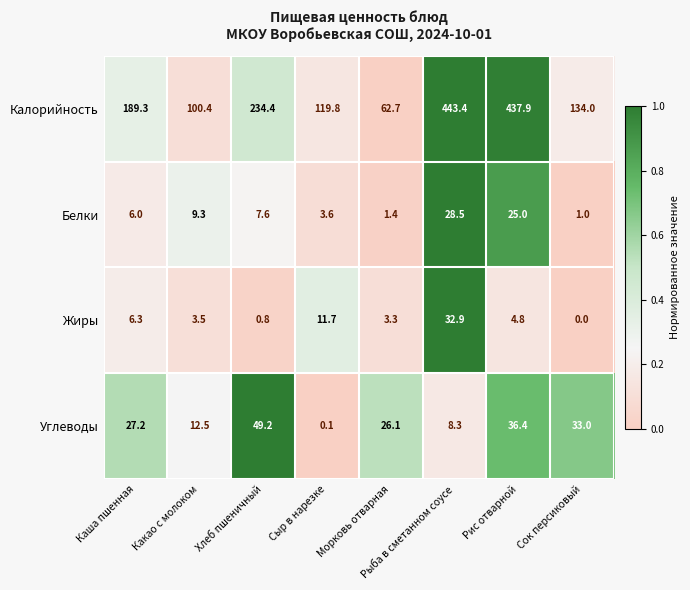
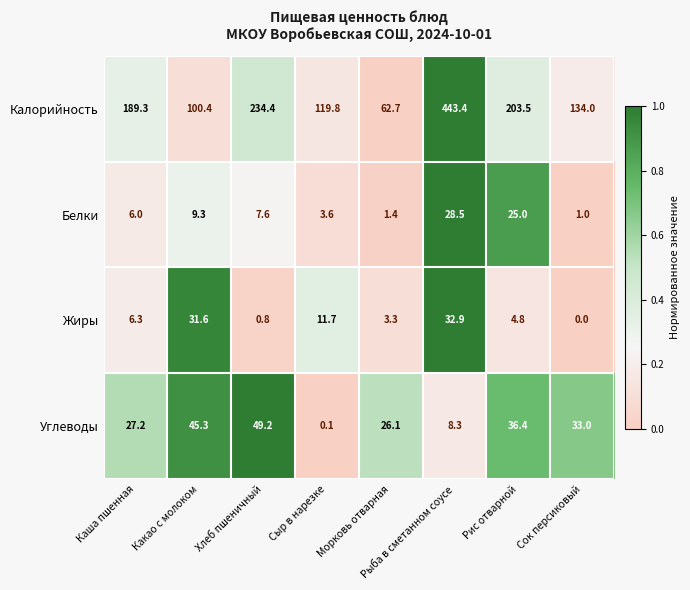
Калорийность, Рис отварной: 437.9 -> 203.5
Жиры, Какао с молоком: 3.5 -> 31.6
Углеводы, Какао с молоком: 12.5 -> 45.3
